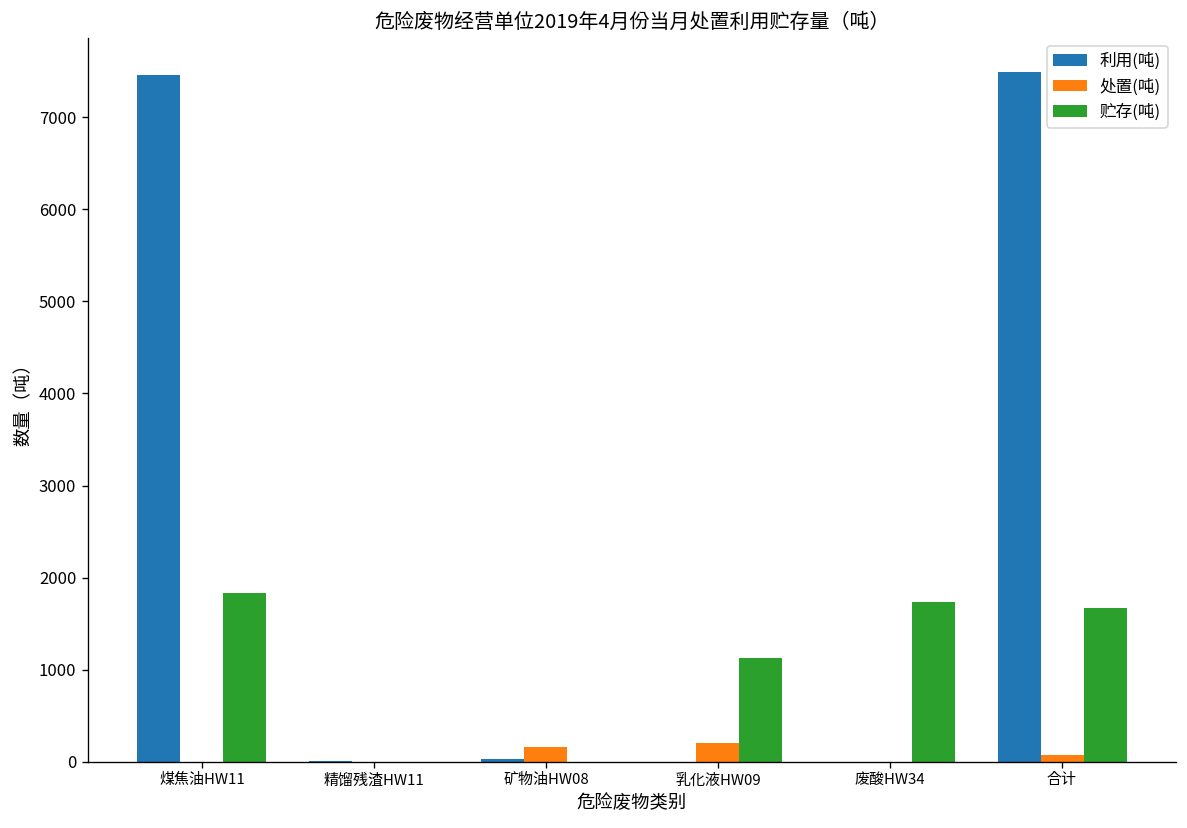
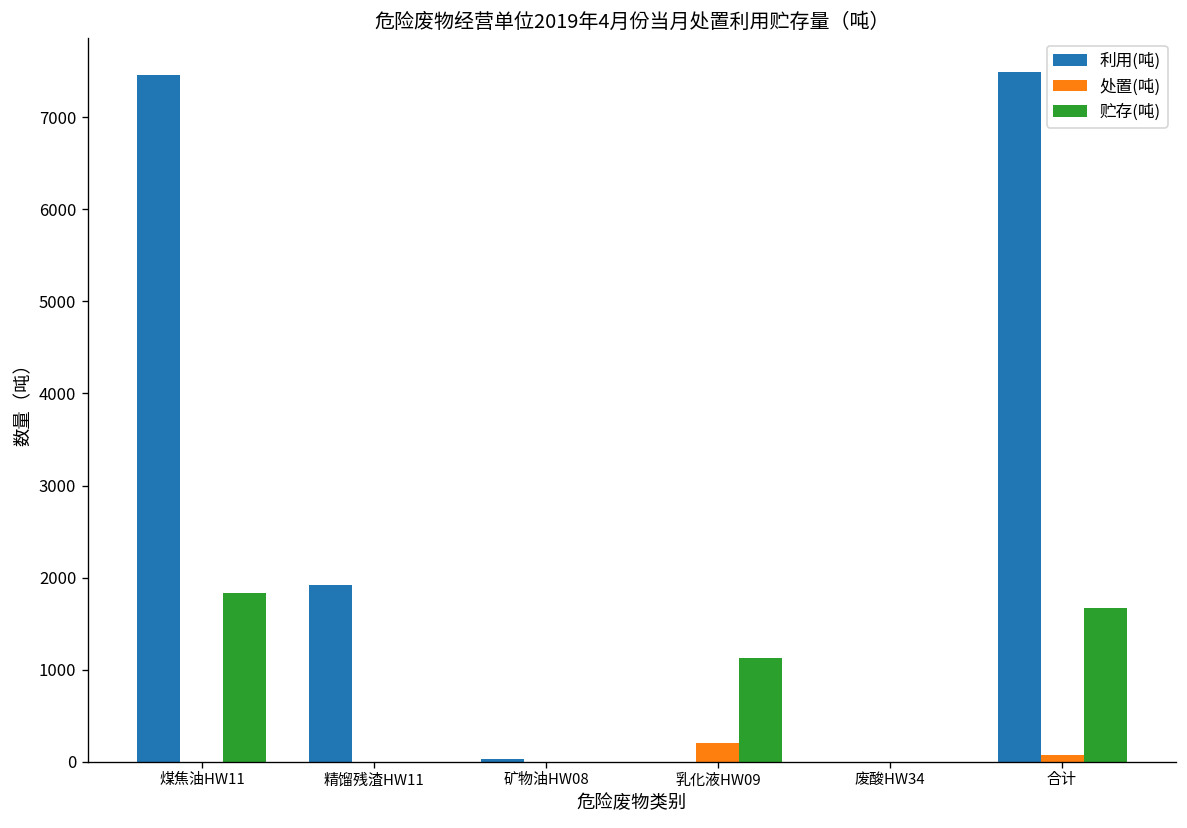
利用(吨), 精馏残渣HW11: 0 -> 1900
处置(吨), 矿物油HW08: 200 -> 0
贮存(吨), 废酸HW34: 1700 -> 0
